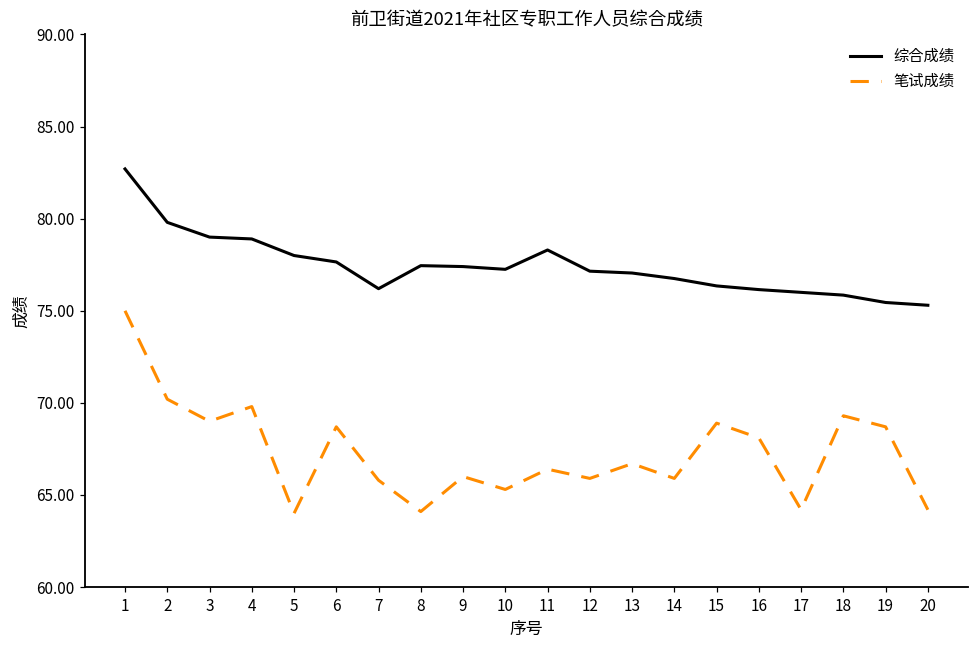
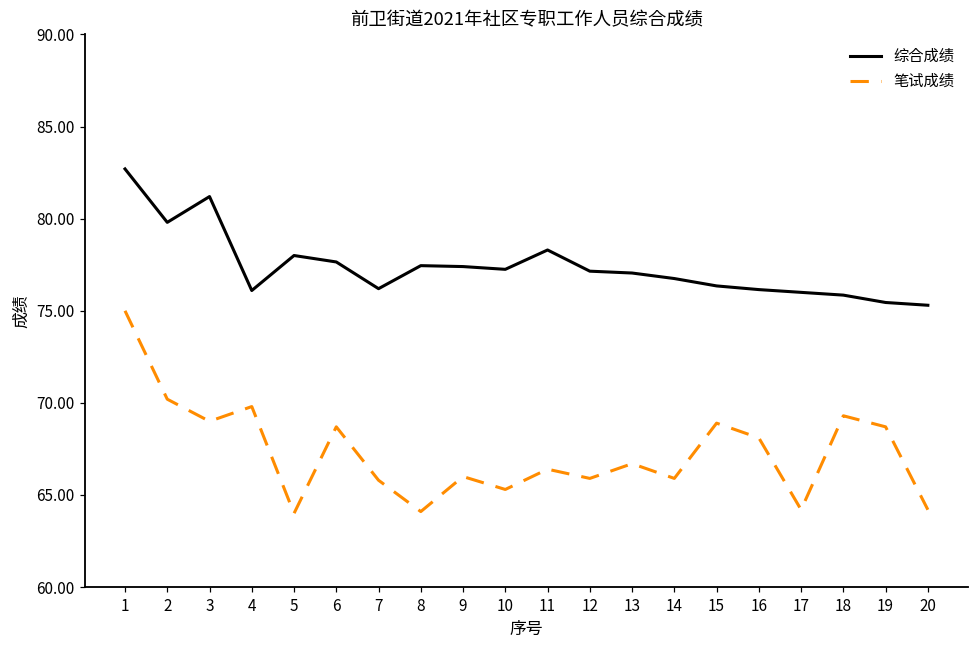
综合成绩, 3: 79.0 -> 81.2
综合成绩, 4: 78.9 -> 76.1
